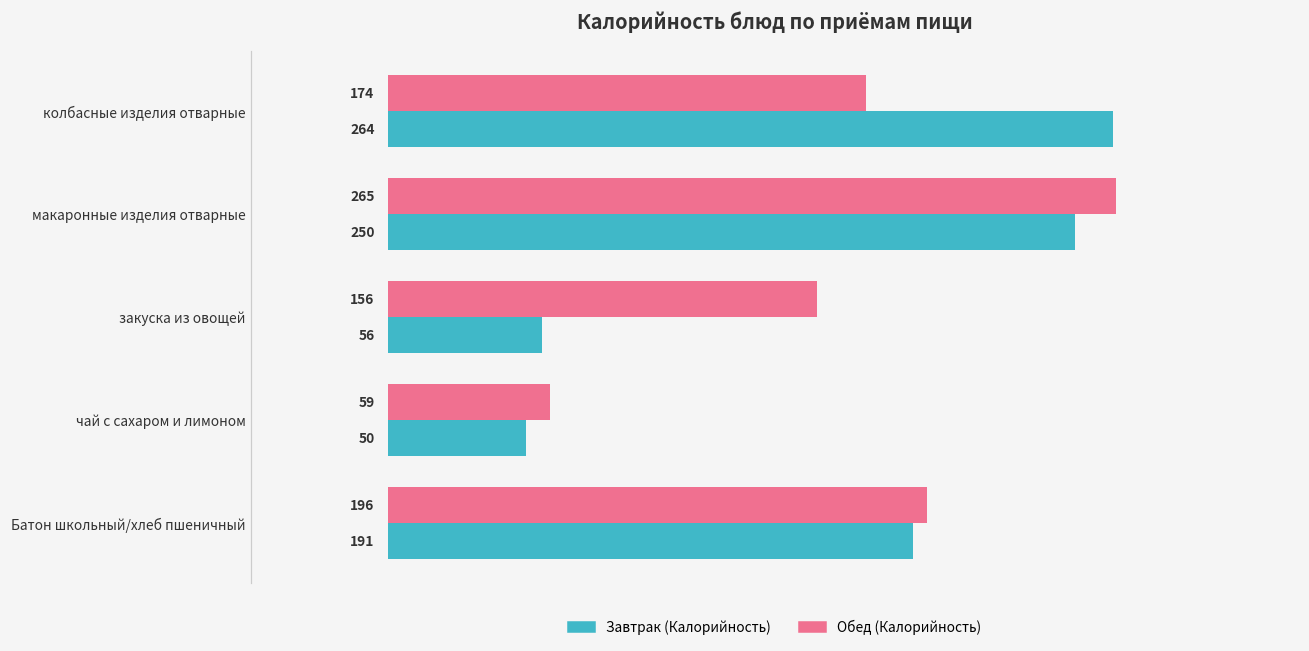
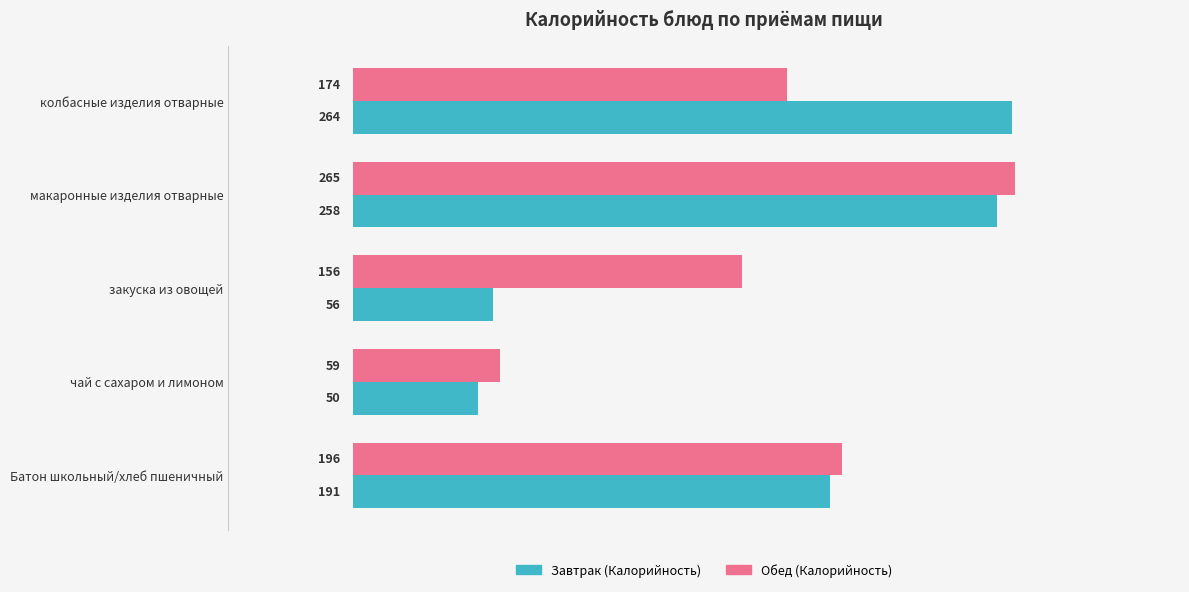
Завтрак (Калорийность), макаронные изделия отварные: 250 -> 258
